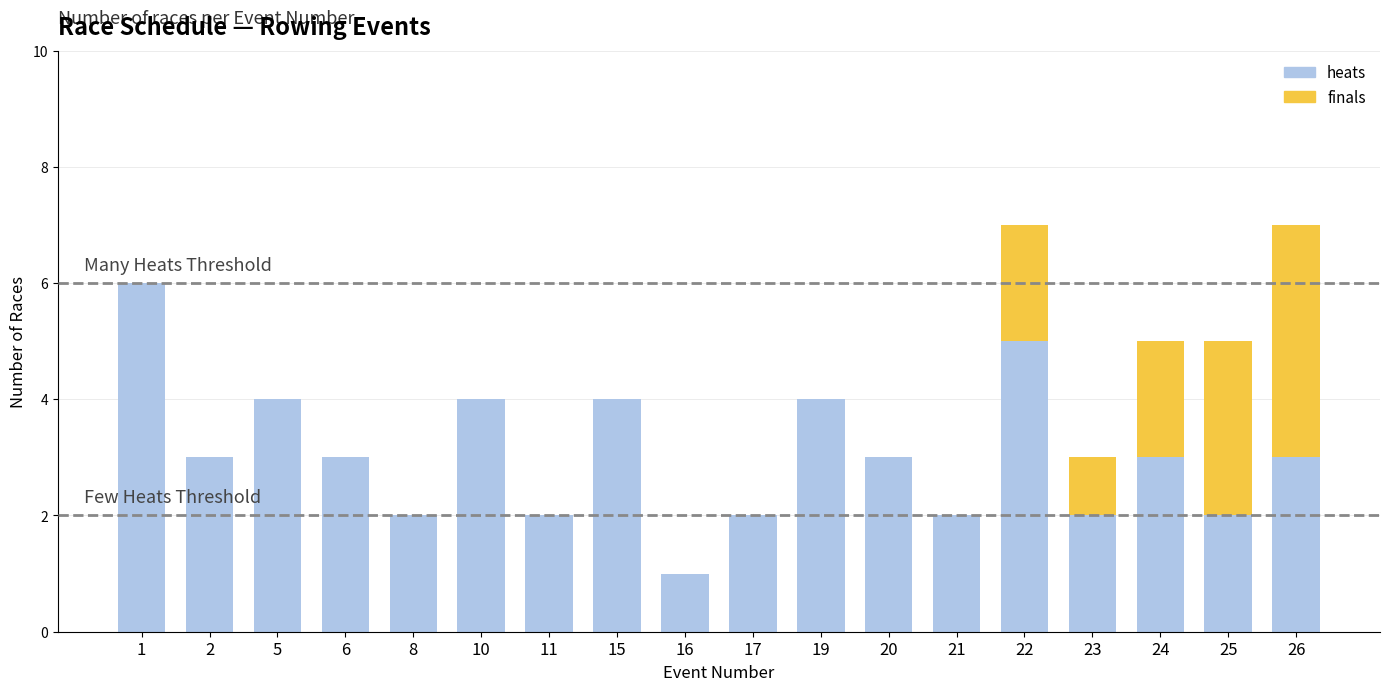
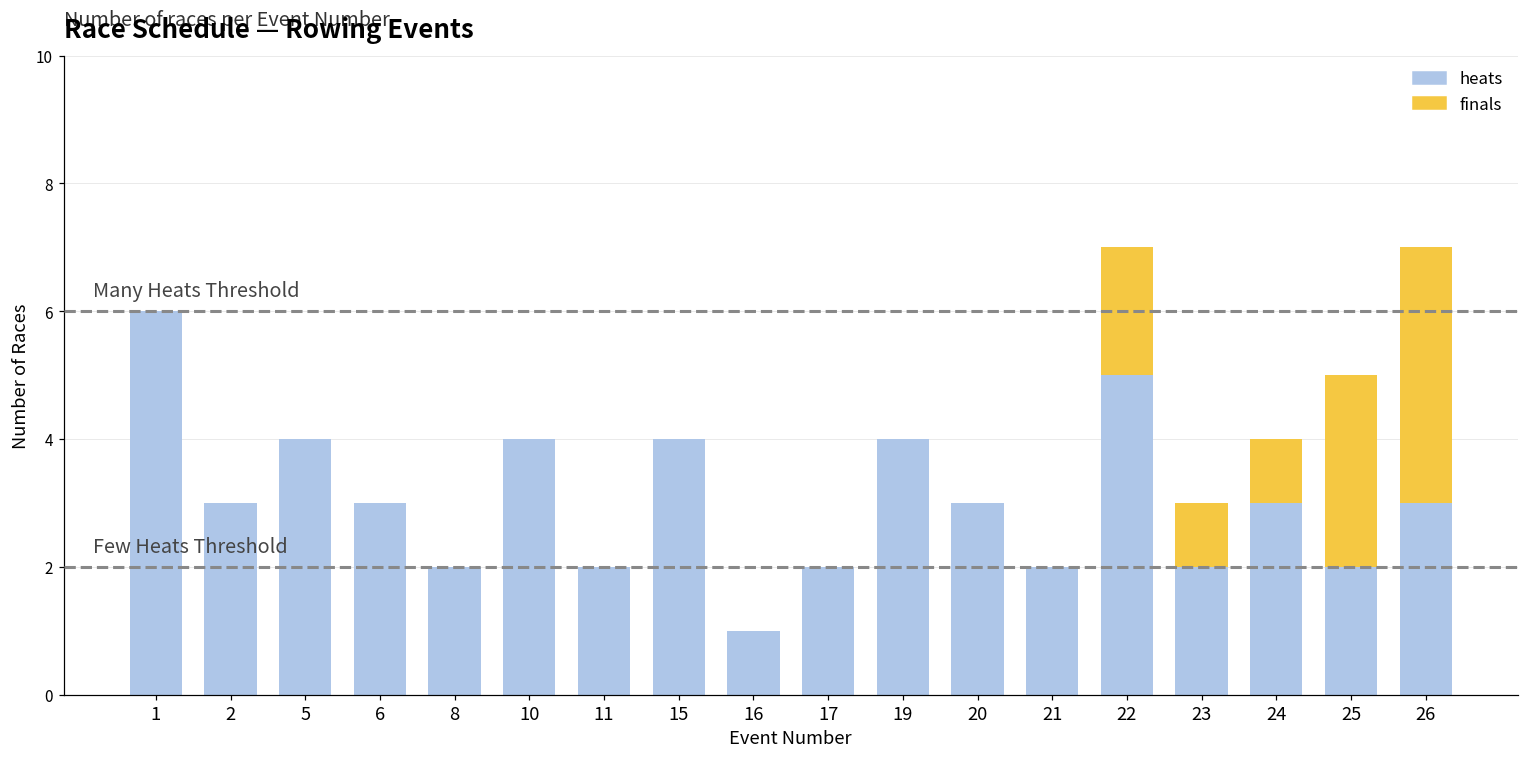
finals, 24: 2 -> 1
